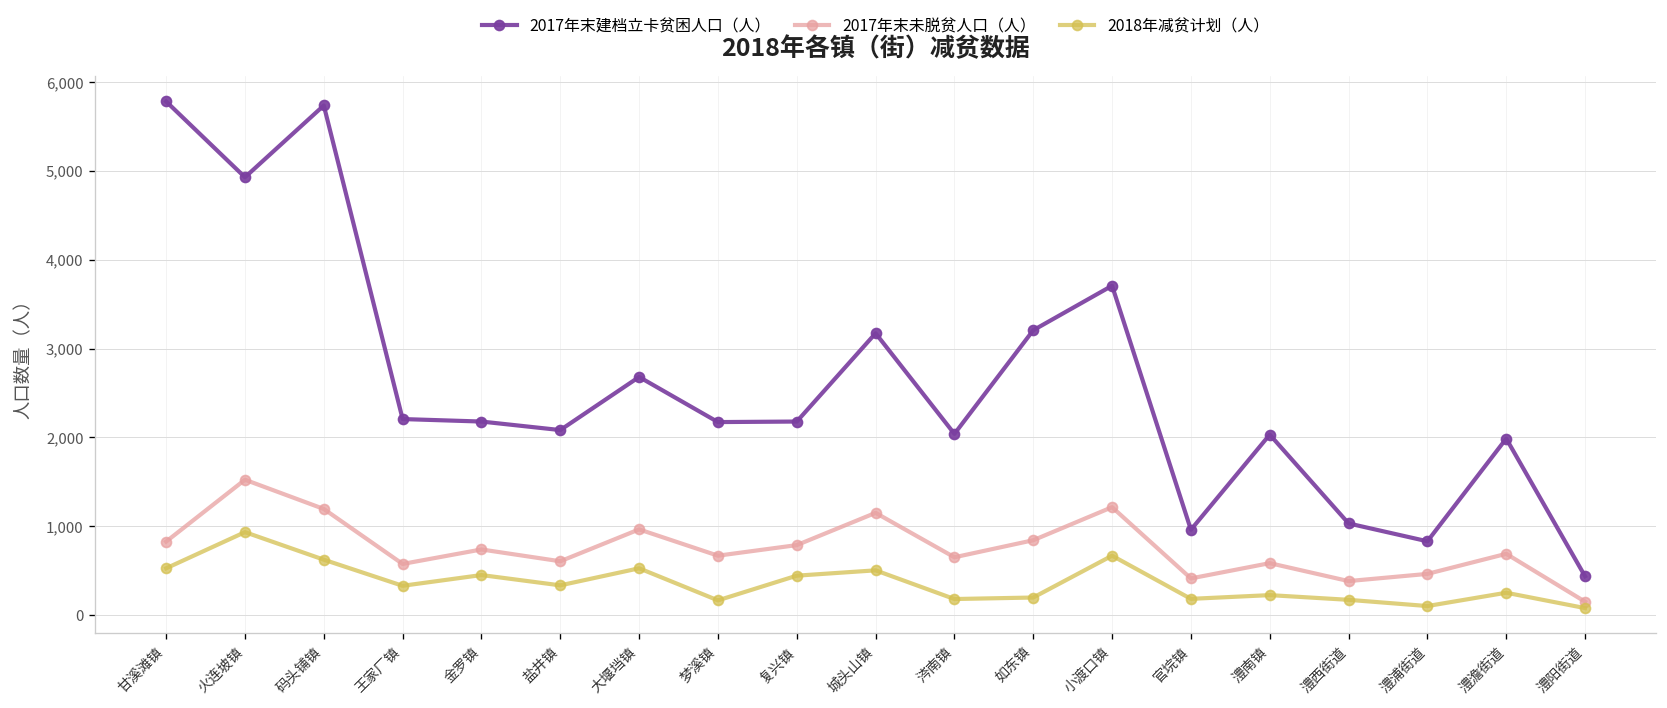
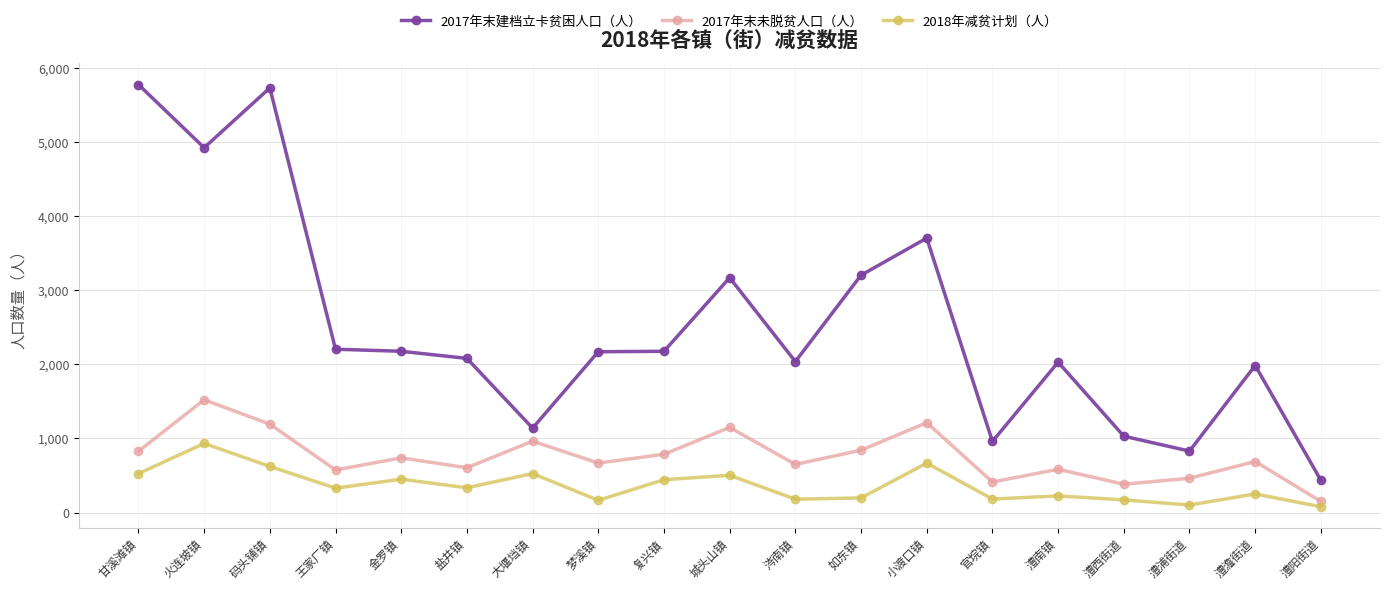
2017年末建档立卡贫困人口（人）, 大堰垱镇: 2,700 -> 1,100
